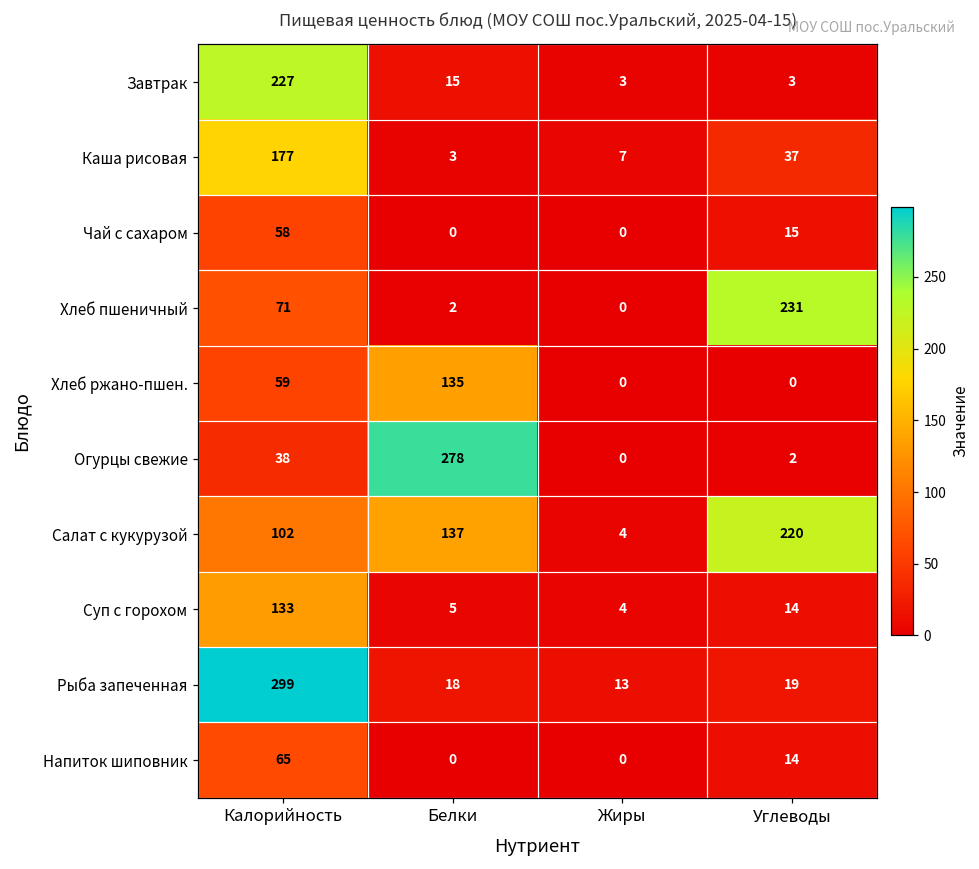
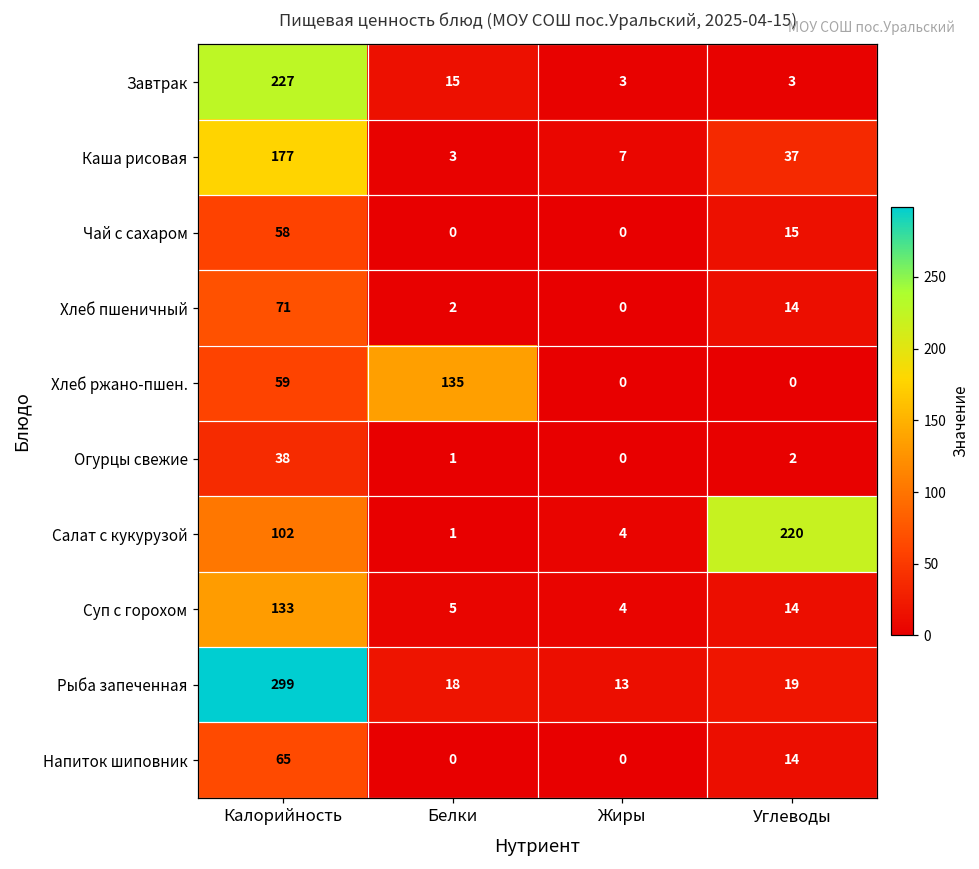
Хлеб пшеничный, Углеводы: 231 -> 14
Огурцы свежие, Белки: 278 -> 1
Салат с кукурузой, Белки: 137 -> 1
